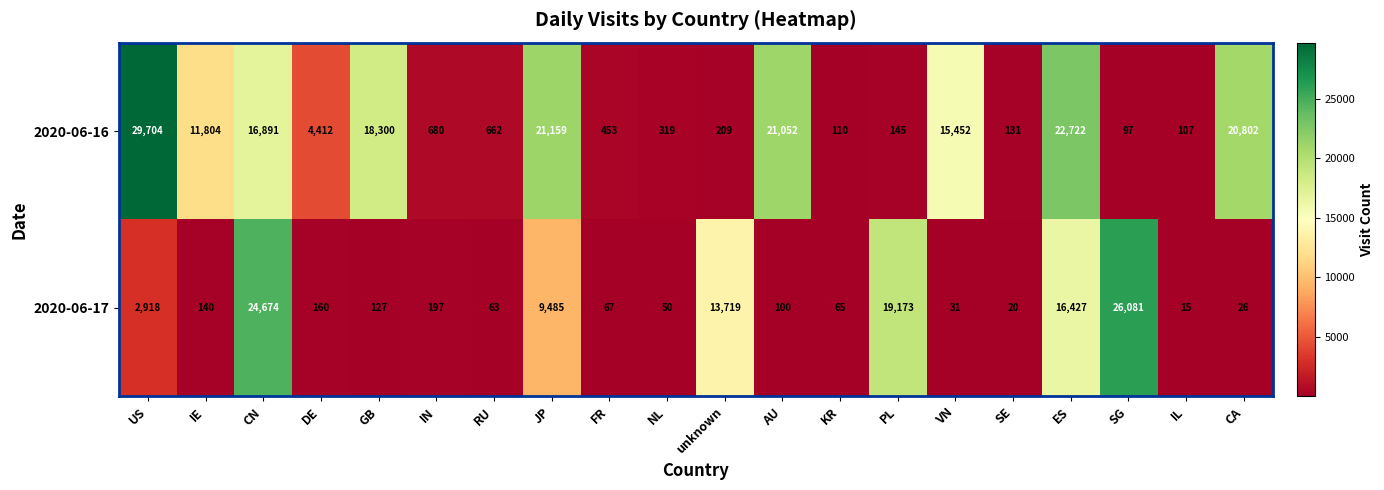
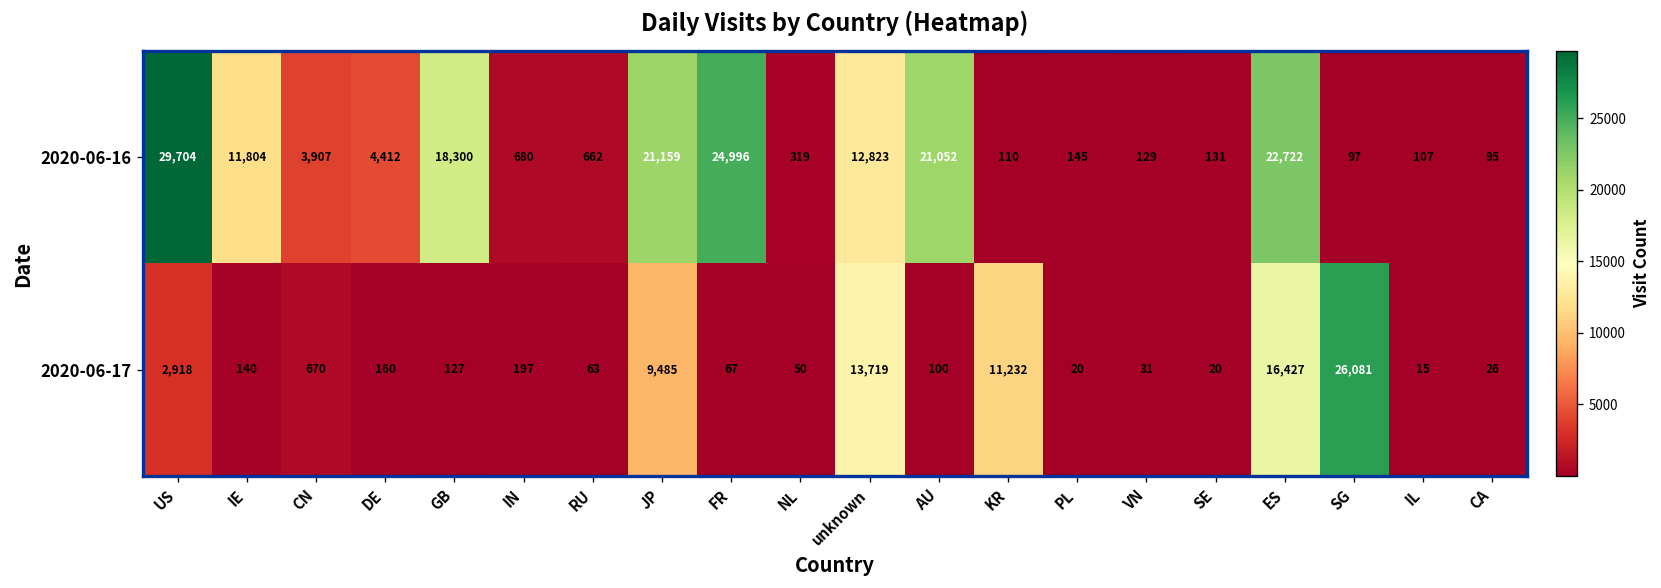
2020-06-16, CN: 16,891 -> 3,907
2020-06-16, FR: 453 -> 24,996
2020-06-16, unknown: 209 -> 12,823
2020-06-16, VN: 15,452 -> 129
2020-06-16, CA: 20,802 -> 95
2020-06-17, CN: 24,674 -> 670
2020-06-17, KR: 65 -> 11,232
2020-06-17, PL: 19,173 -> 20
